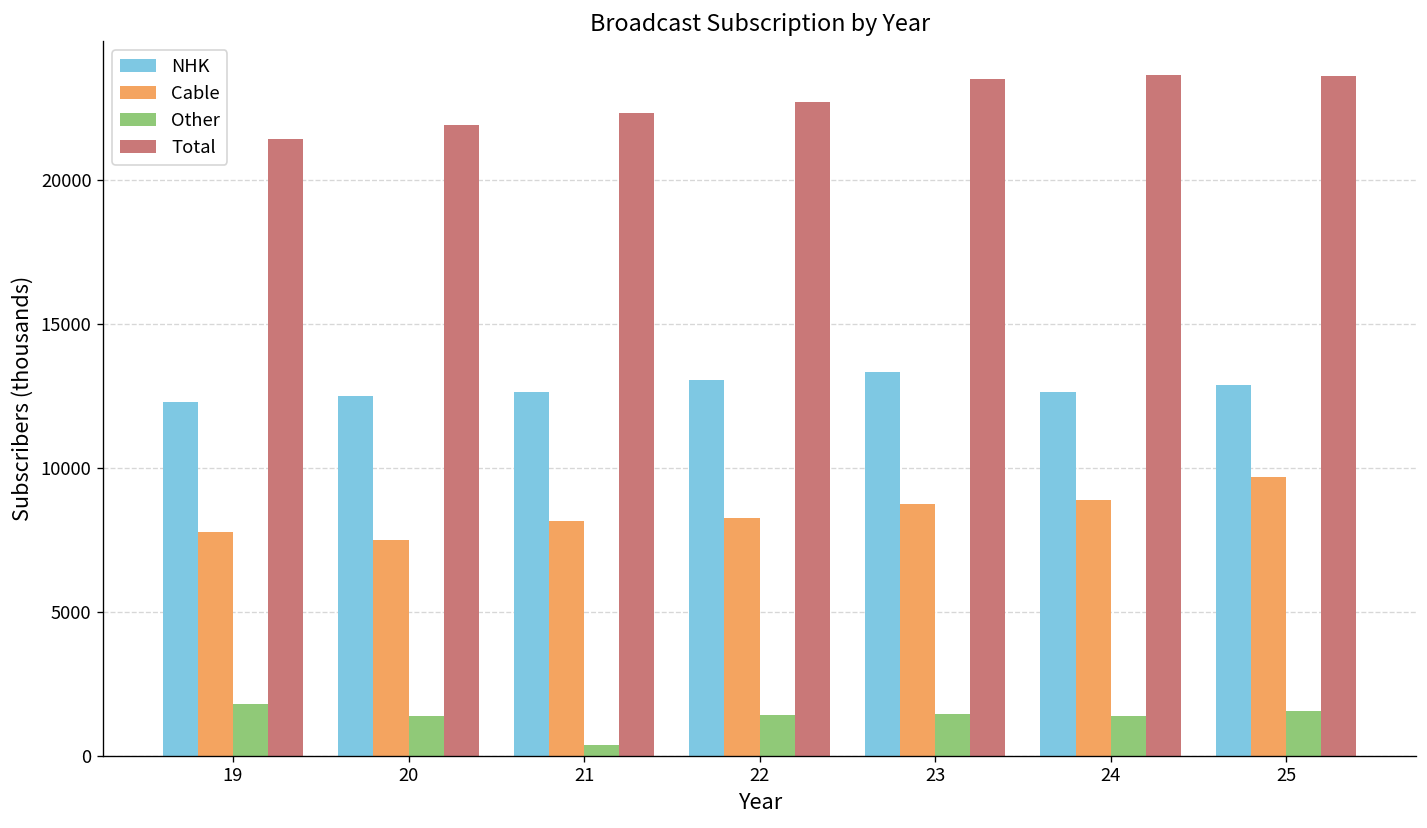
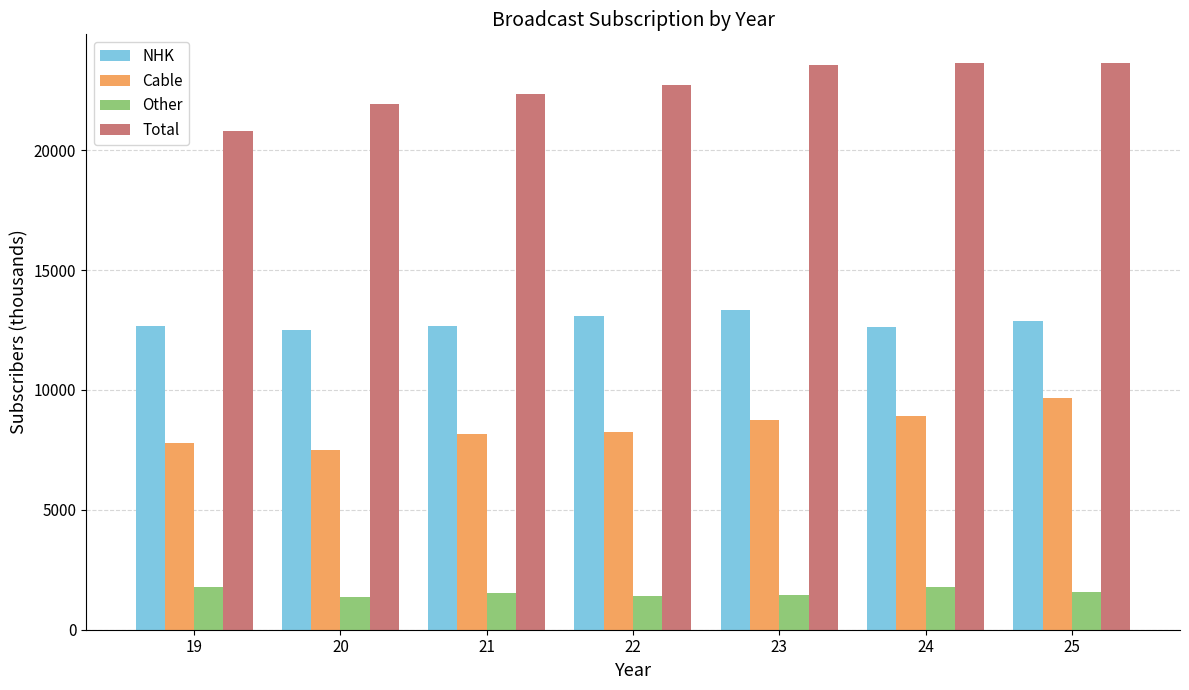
NHK, 19: 12300 -> 12700
Total, 19: 21400 -> 20800
Other, 21: 400 -> 1500
Other, 24: 1400 -> 1800
